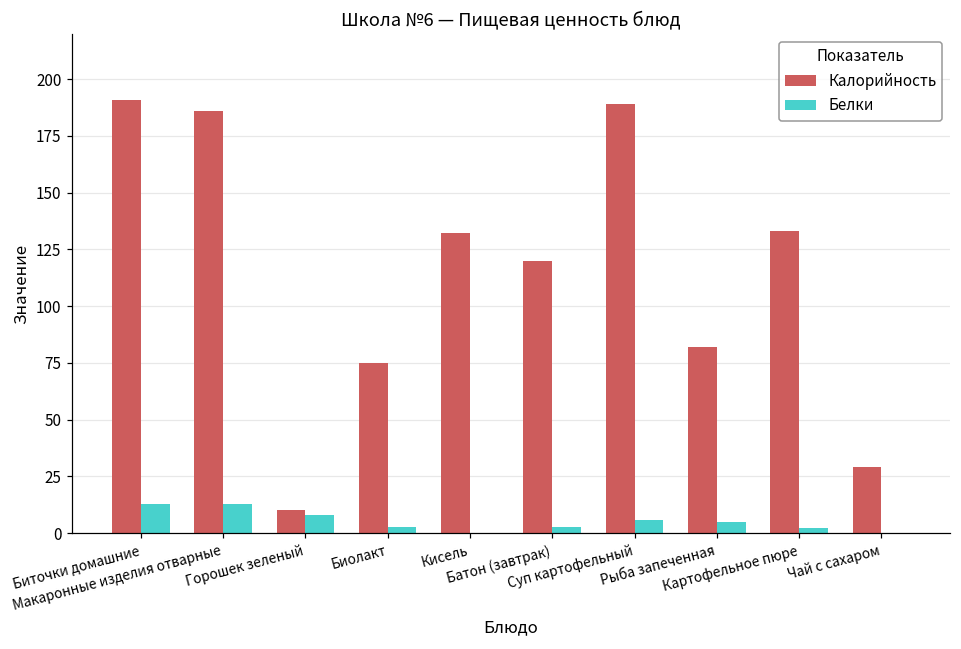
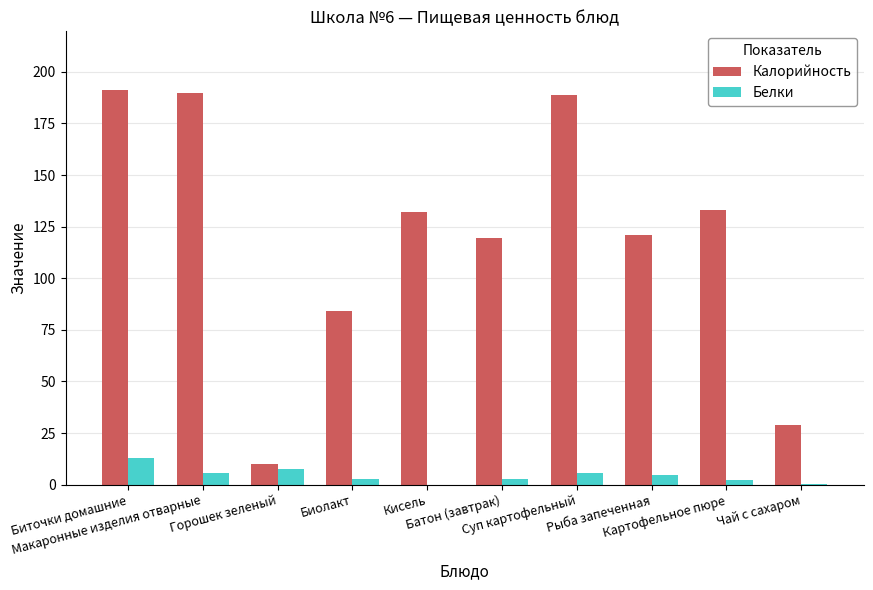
Калорийность, Макаронные изделия отварные: 186 -> 190
Белки, Макаронные изделия отварные: 13 -> 6
Калорийность, Биолакт: 75 -> 84
Калорийность, Рыба запеченная: 82 -> 121
